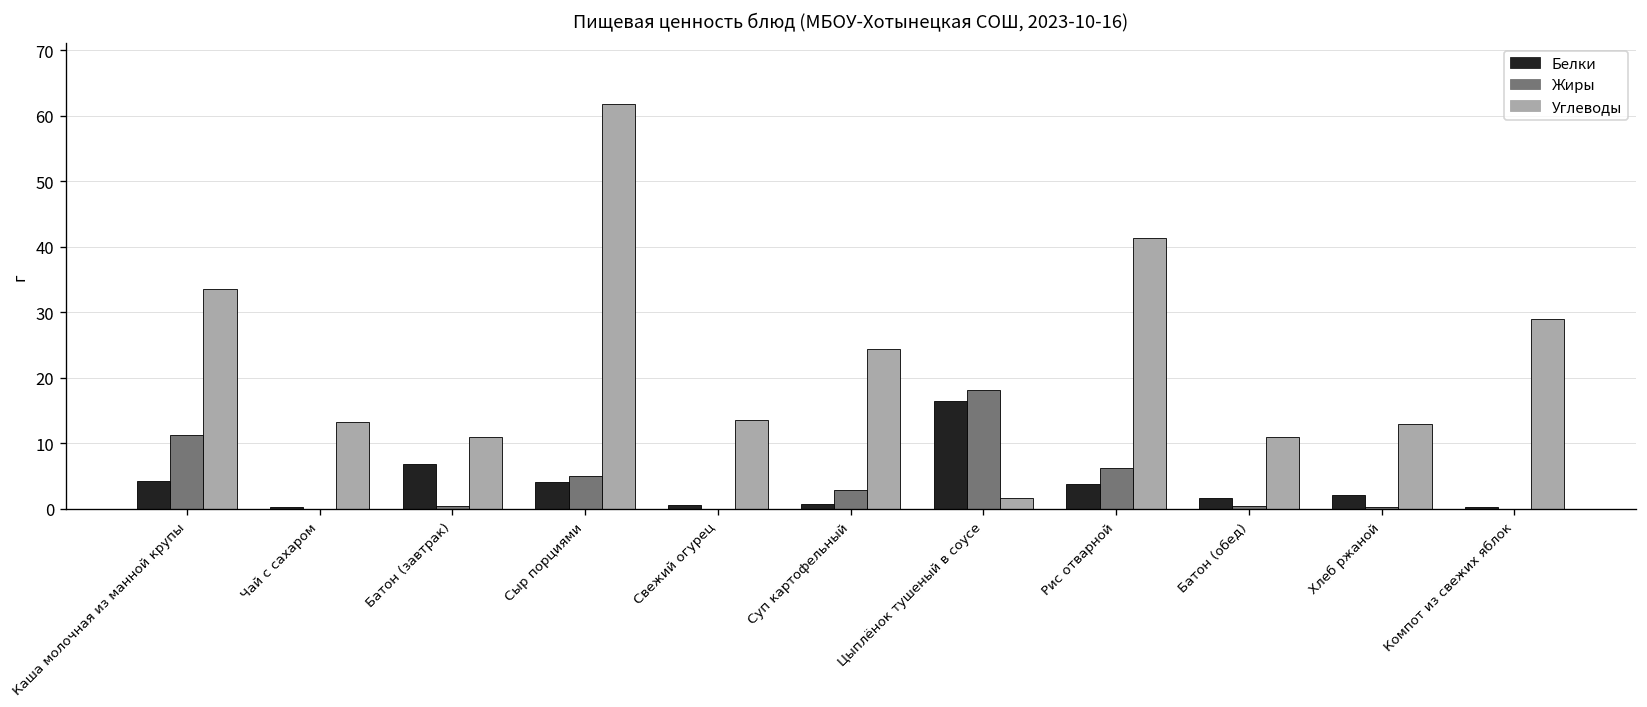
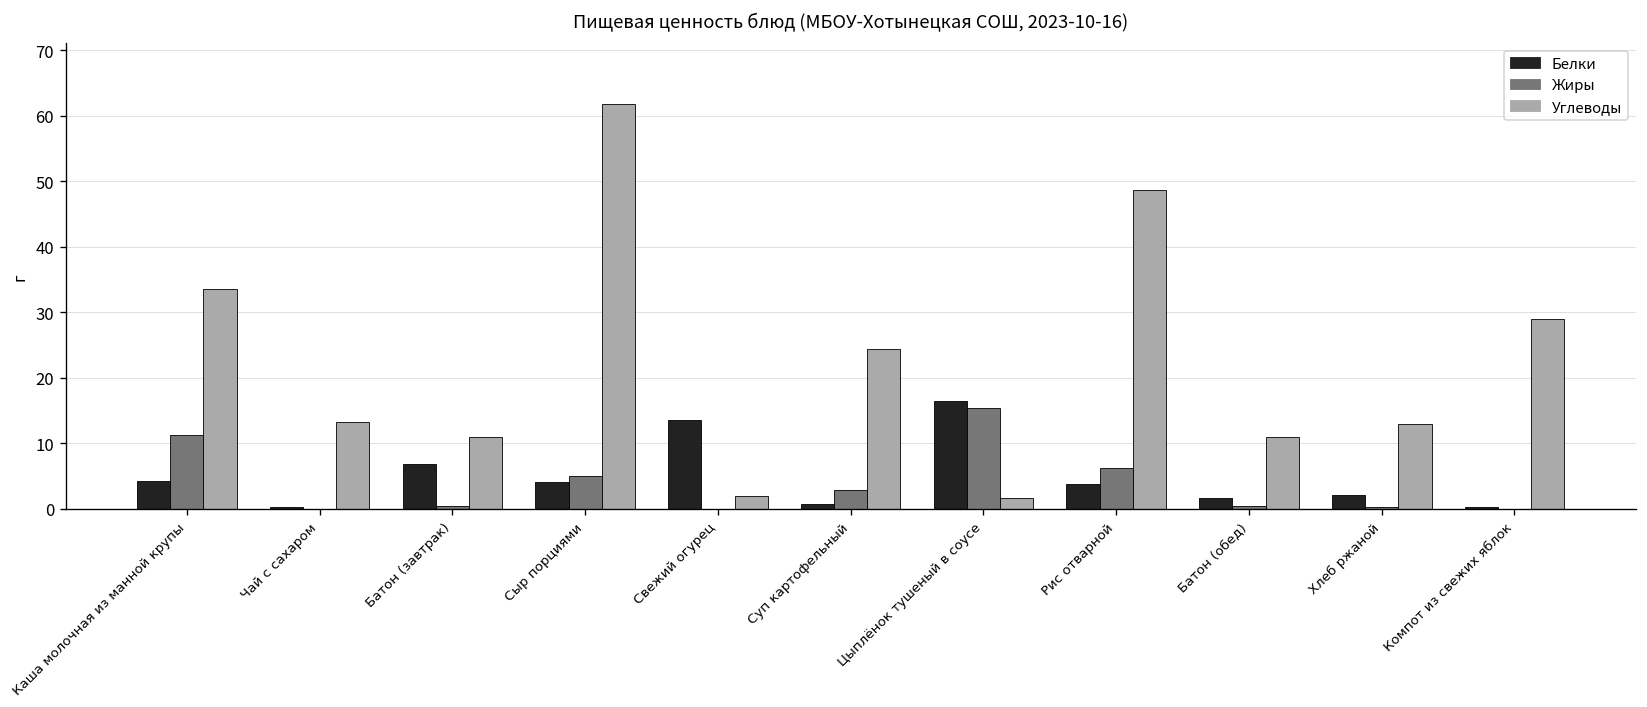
Белки, Свежий огурец: 1 -> 14
Углеводы, Свежий огурец: 14 -> 2
Жиры, Цыплёнок тушеный в соусе: 18 -> 15
Углеводы, Рис отварной: 41 -> 49
